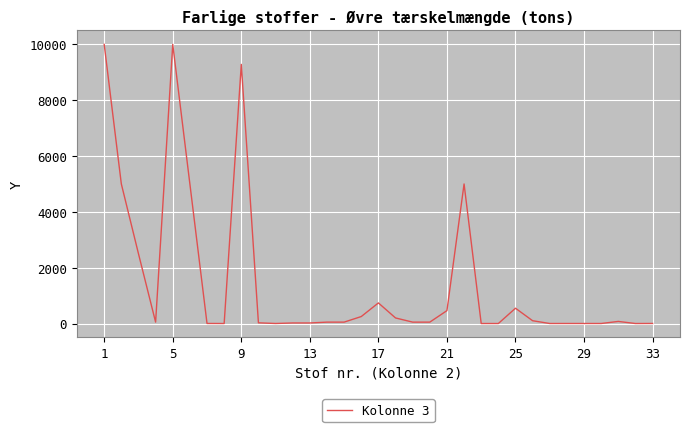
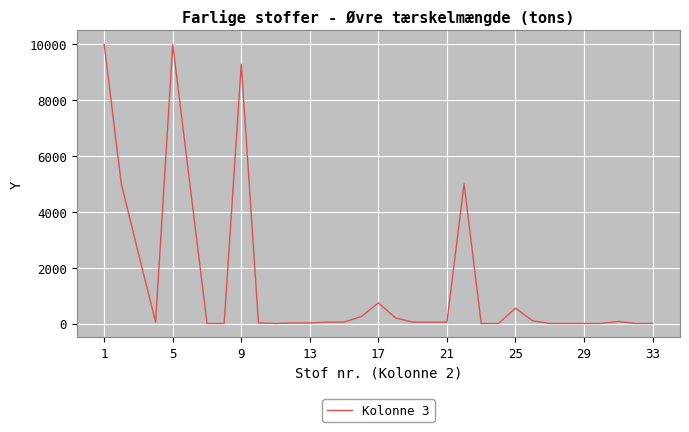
21: 500 -> 100
